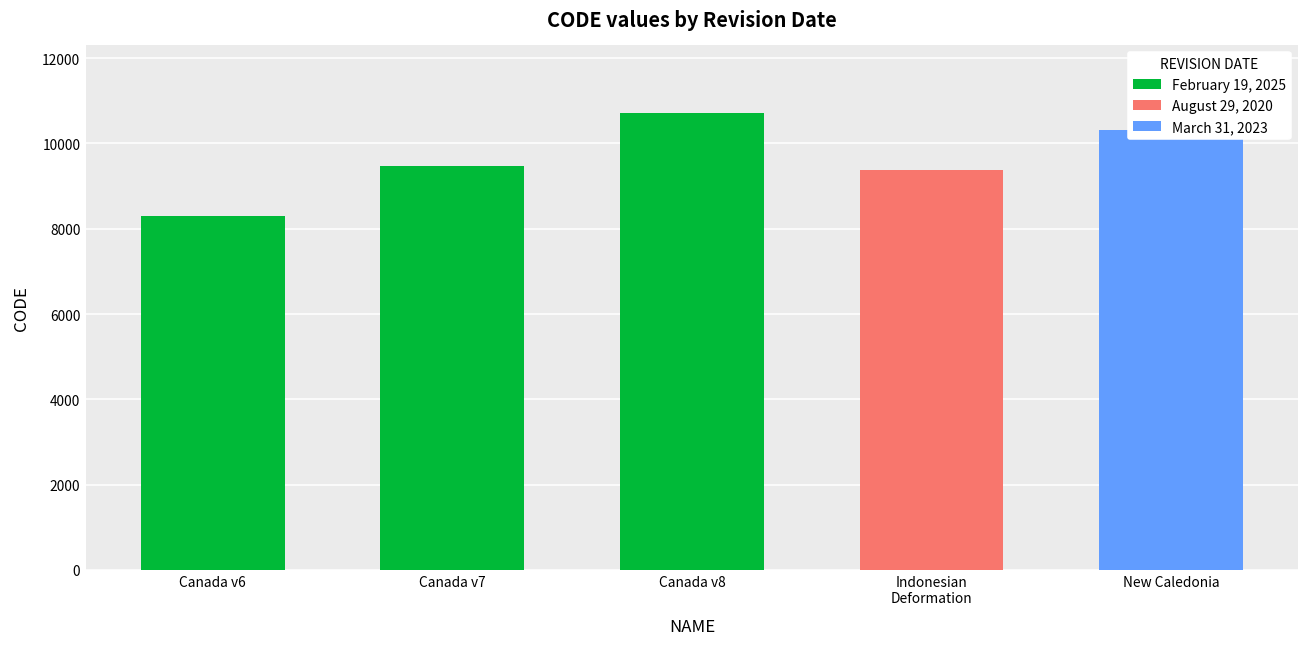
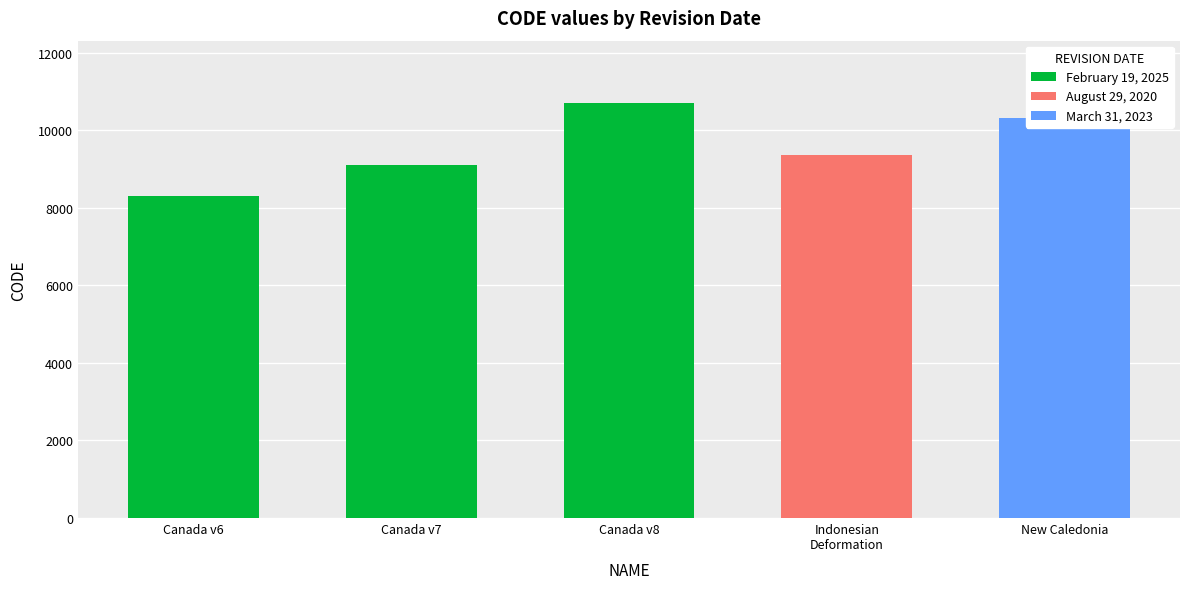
February 19, 2025, Canada v7: 9500 -> 9100
